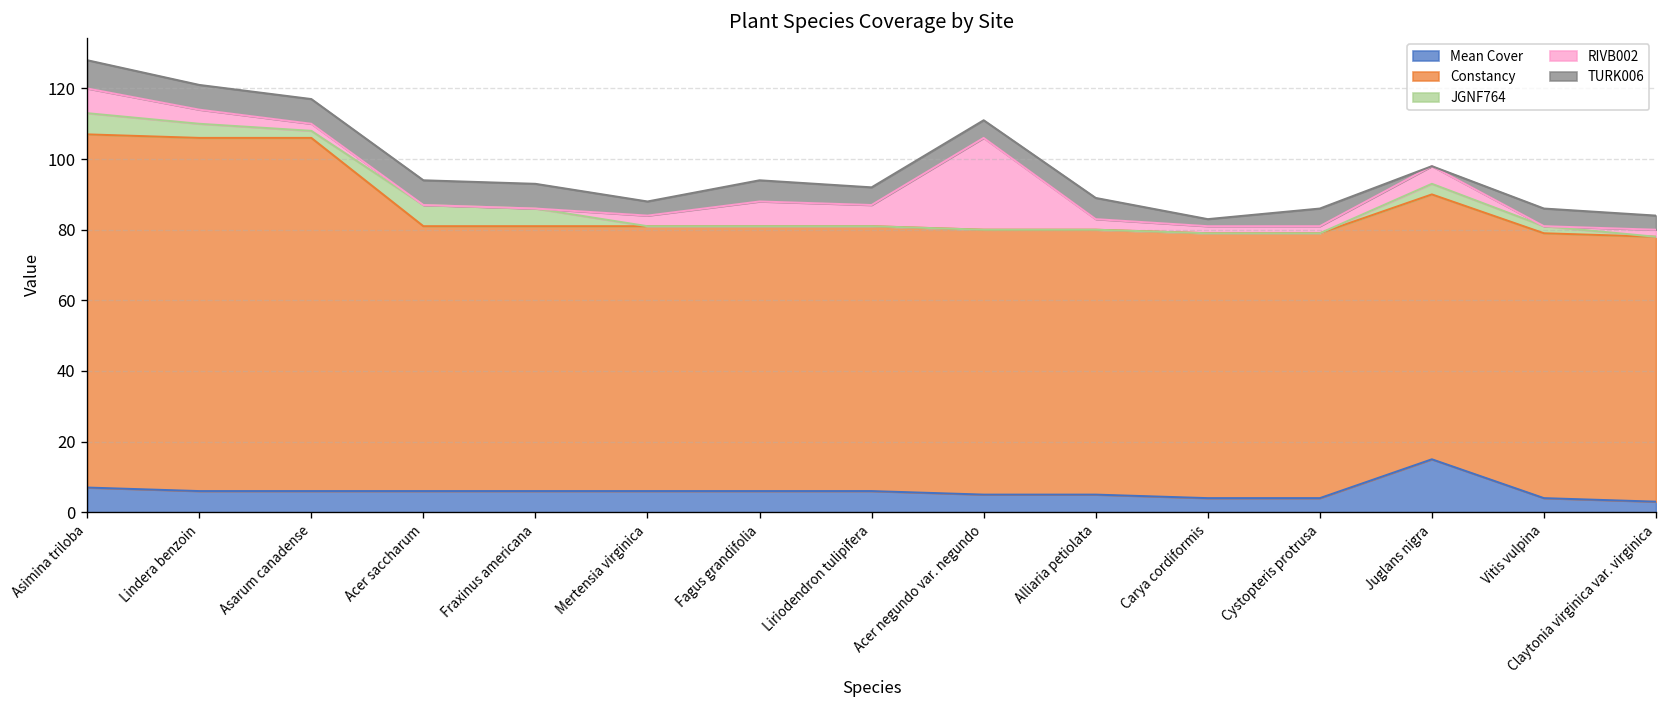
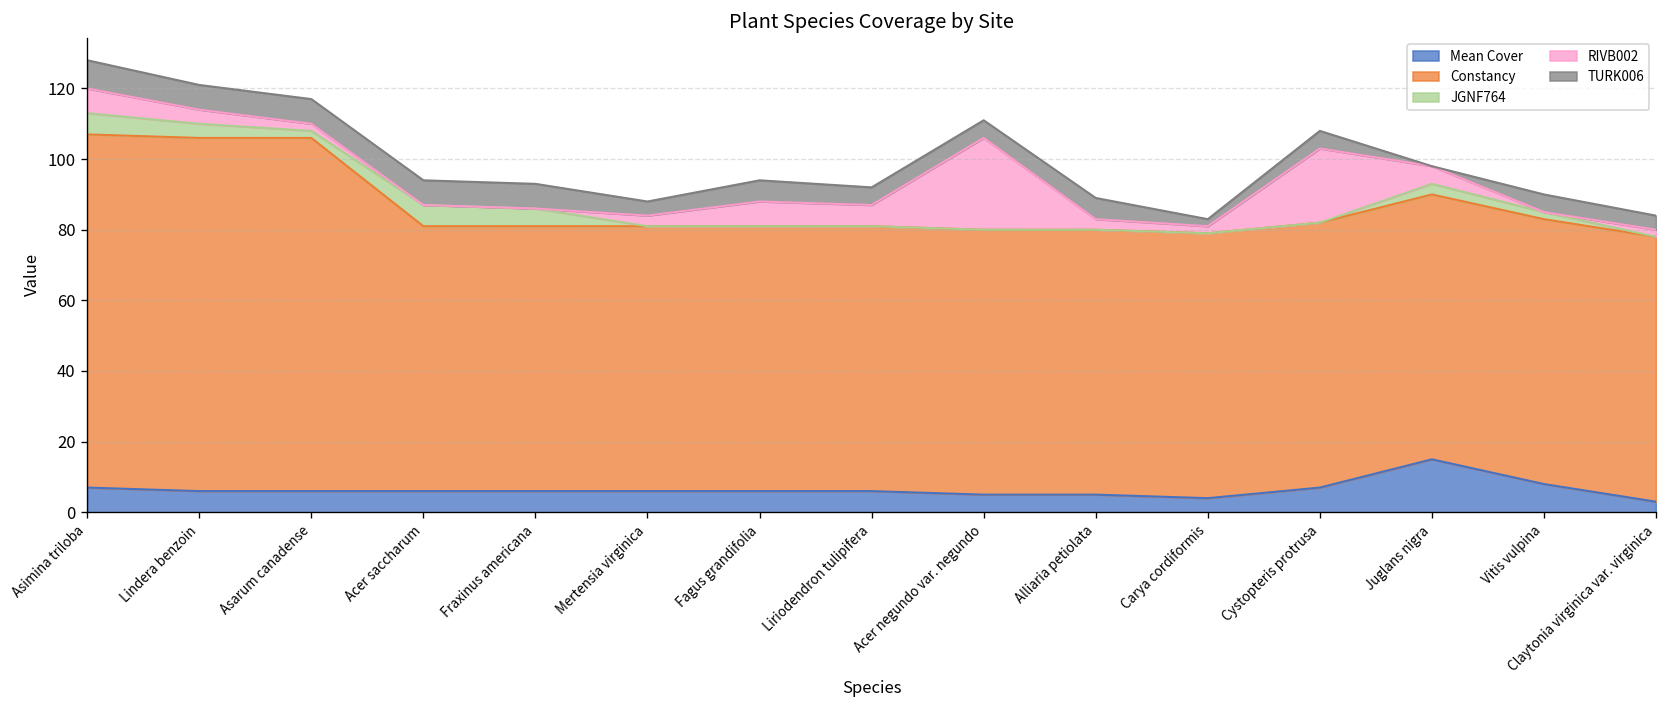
Mean Cover, Cystopteris protrusa: 4 -> 7
RIVB002, Cystopteris protrusa: 2 -> 21
Mean Cover, Vitis vulpina: 4 -> 8
